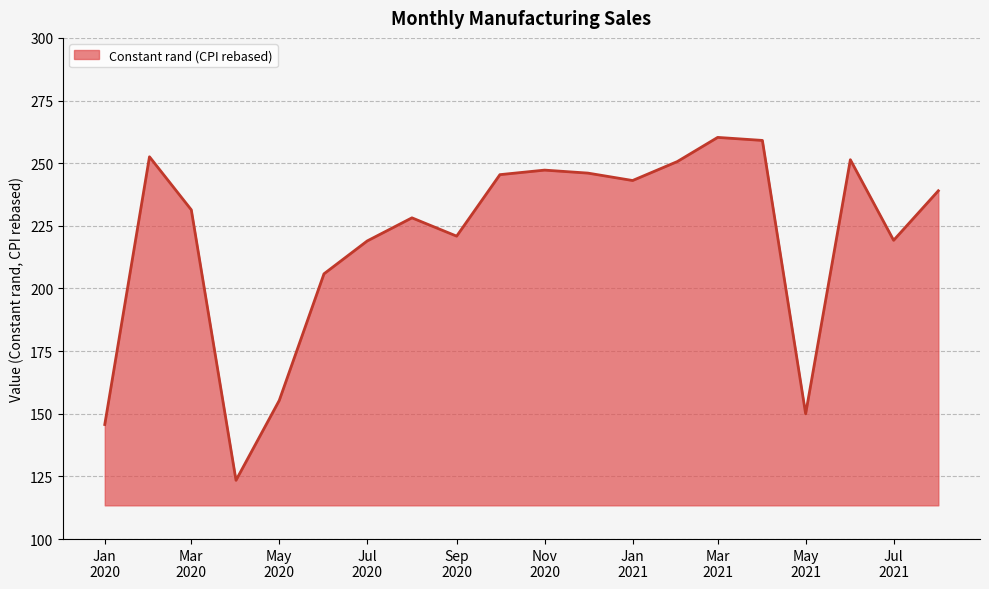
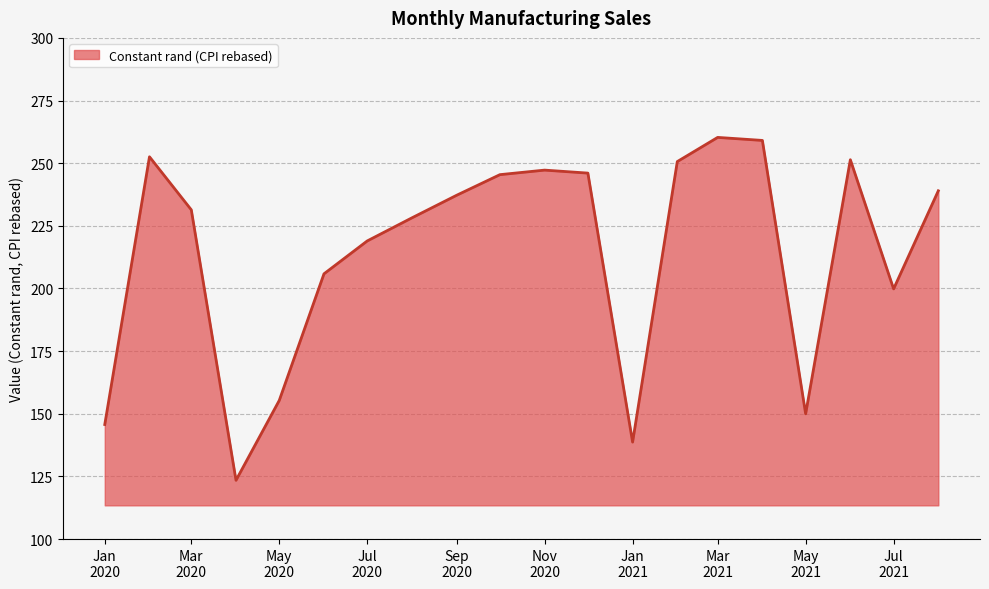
Sep 2020: 221 -> 237
Jan 2021: 243 -> 139
Jul 2021: 219 -> 200
